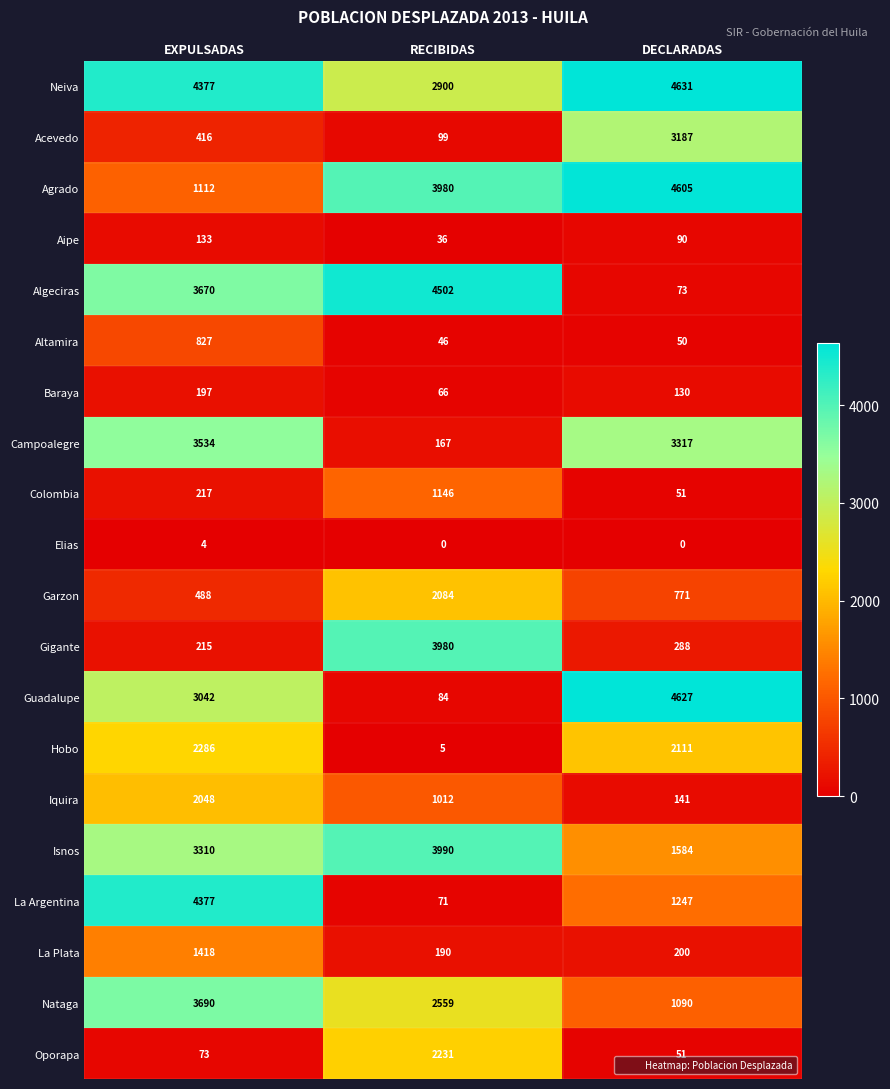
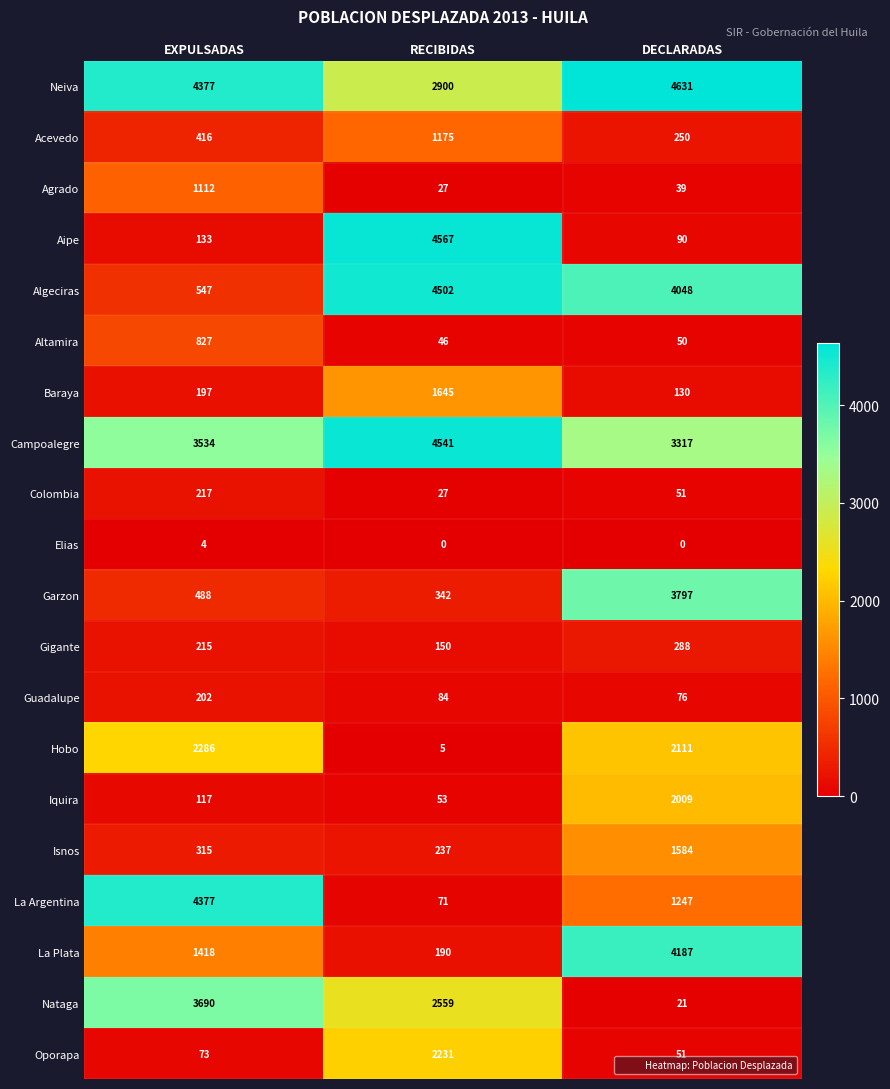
Acevedo, RECIBIDAS: 99 -> 1175
Acevedo, DECLARADAS: 3187 -> 250
Agrado, RECIBIDAS: 3980 -> 27
Agrado, DECLARADAS: 4605 -> 39
Aipe, RECIBIDAS: 36 -> 4567
Algeciras, EXPULSADAS: 3670 -> 547
Algeciras, DECLARADAS: 73 -> 4048
Baraya, RECIBIDAS: 66 -> 1645
Campoalegre, RECIBIDAS: 167 -> 4541
Colombia, RECIBIDAS: 1146 -> 27
Garzon, RECIBIDAS: 2084 -> 342
Garzon, DECLARADAS: 771 -> 3797
Gigante, RECIBIDAS: 3980 -> 150
Guadalupe, EXPULSADAS: 3042 -> 202
Guadalupe, DECLARADAS: 4627 -> 76
Iquira, EXPULSADAS: 2048 -> 117
Iquira, RECIBIDAS: 1012 -> 53
Iquira, DECLARADAS: 141 -> 2009
Isnos, EXPULSADAS: 3310 -> 315
Isnos, RECIBIDAS: 3990 -> 237
La Plata, DECLARADAS: 200 -> 4187
Nataga, DECLARADAS: 1090 -> 21
